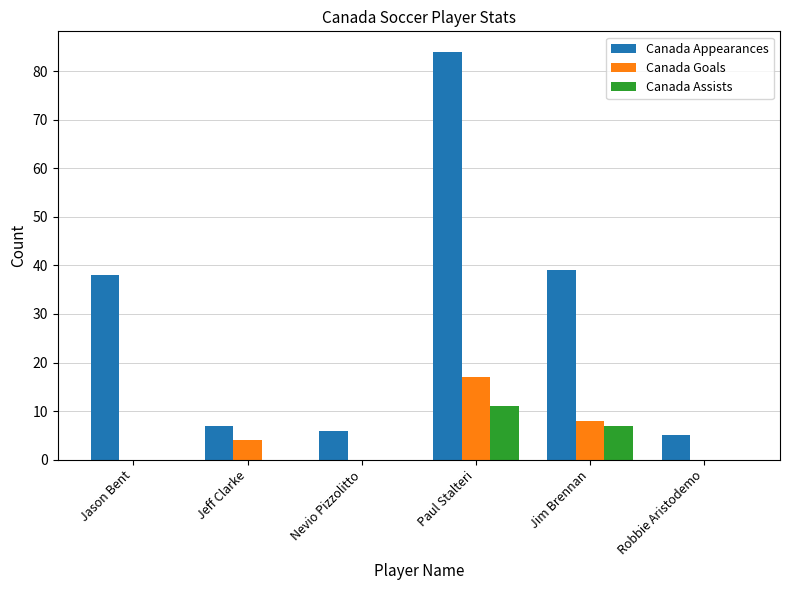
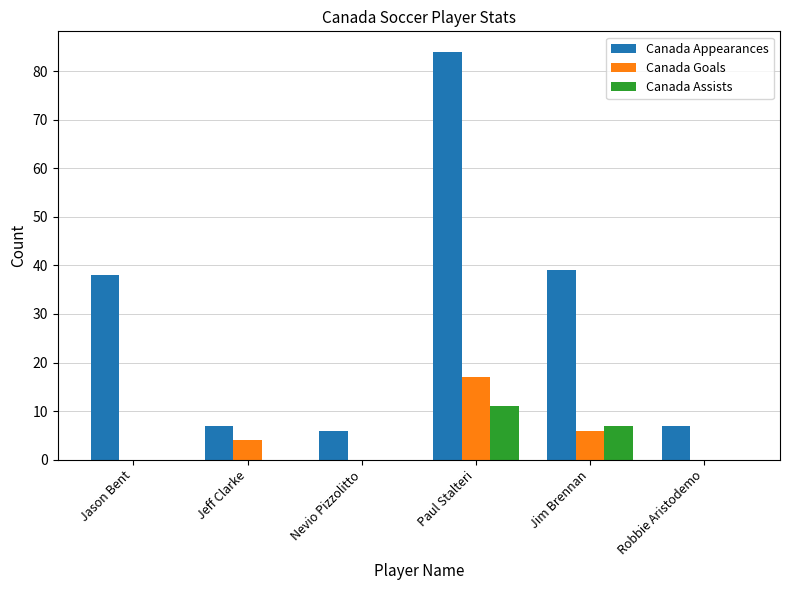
Canada Goals, Jim Brennan: 8 -> 6
Canada Appearances, Robbie Aristodemo: 5 -> 7
